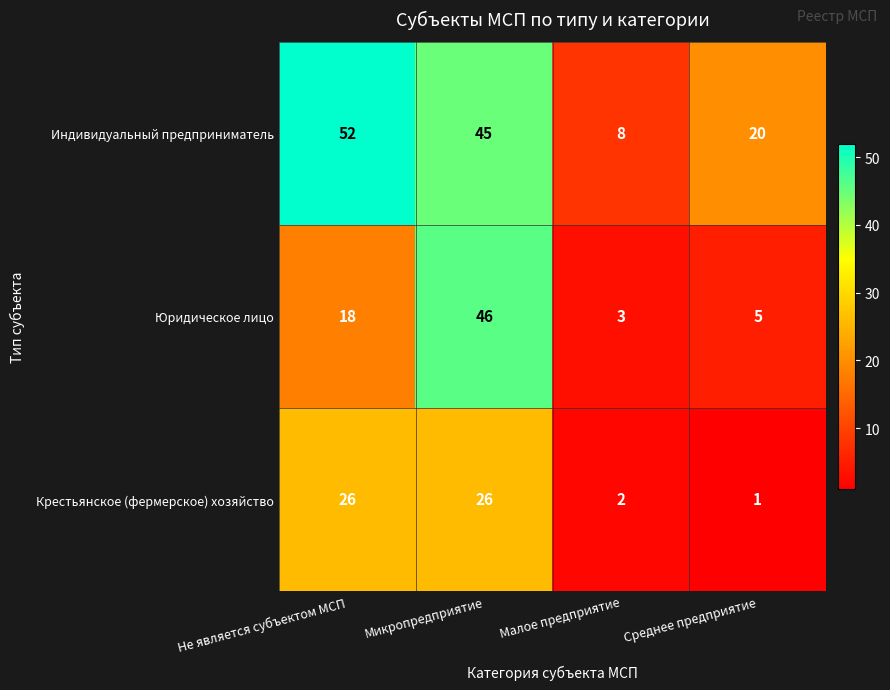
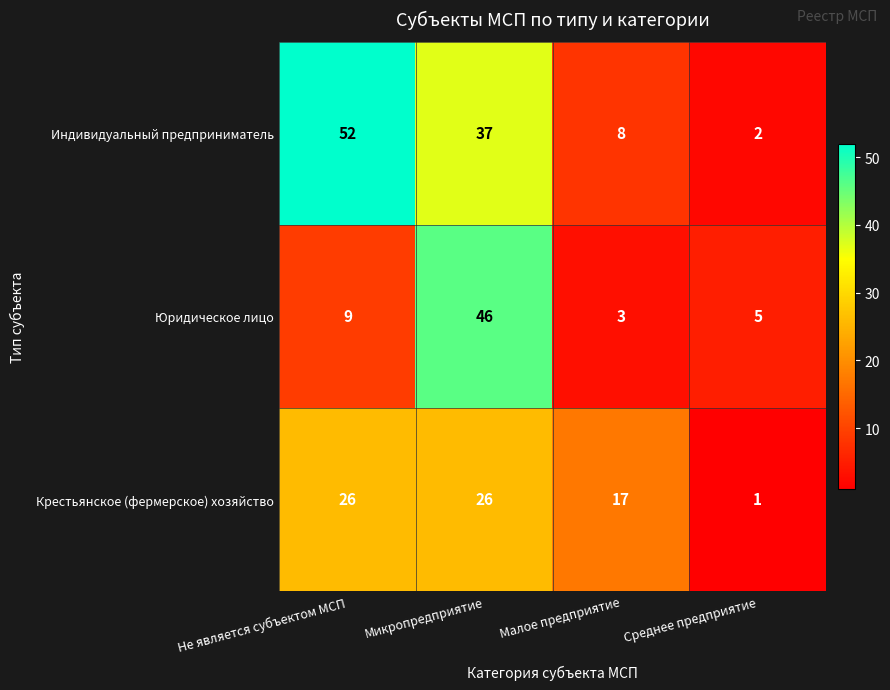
Индивидуальный предприниматель, Микропредприятие: 45 -> 37
Индивидуальный предприниматель, Среднее предприятие: 20 -> 2
Юридическое лицо, Не является субъектом МСП: 18 -> 9
Крестьянское (фермерское) хозяйство, Малое предприятие: 2 -> 17
